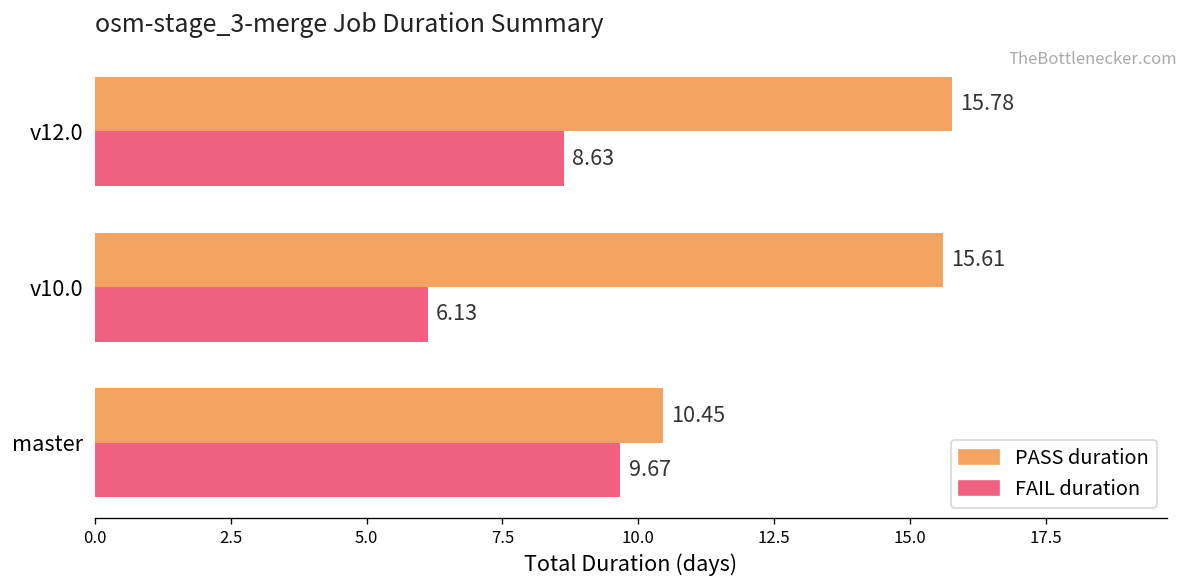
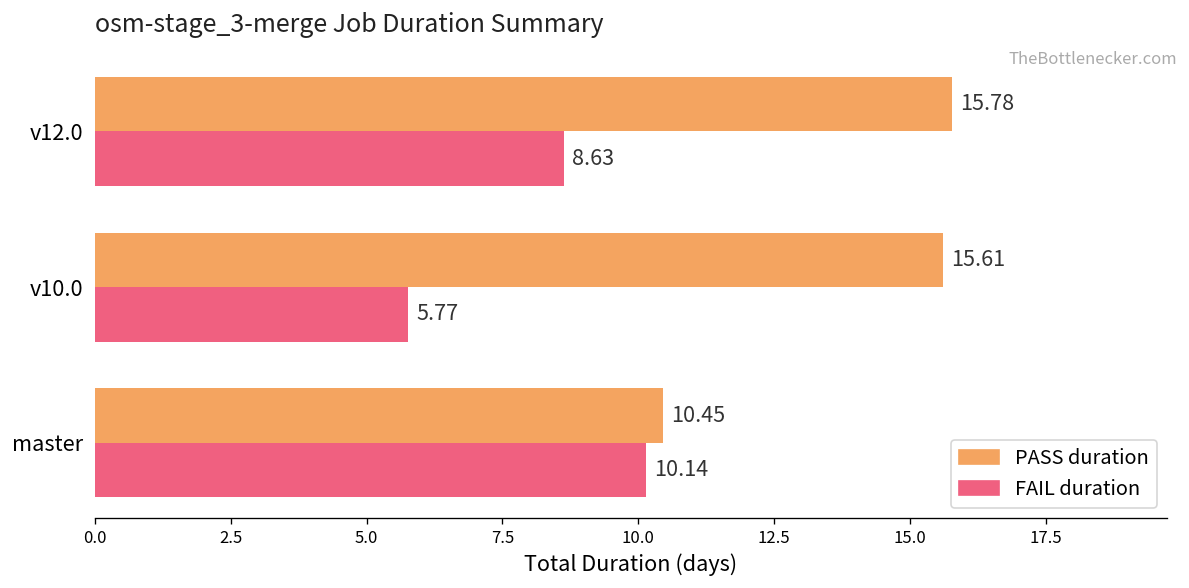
FAIL duration, v10.0: 6.13 -> 5.77
FAIL duration, master: 9.67 -> 10.14
